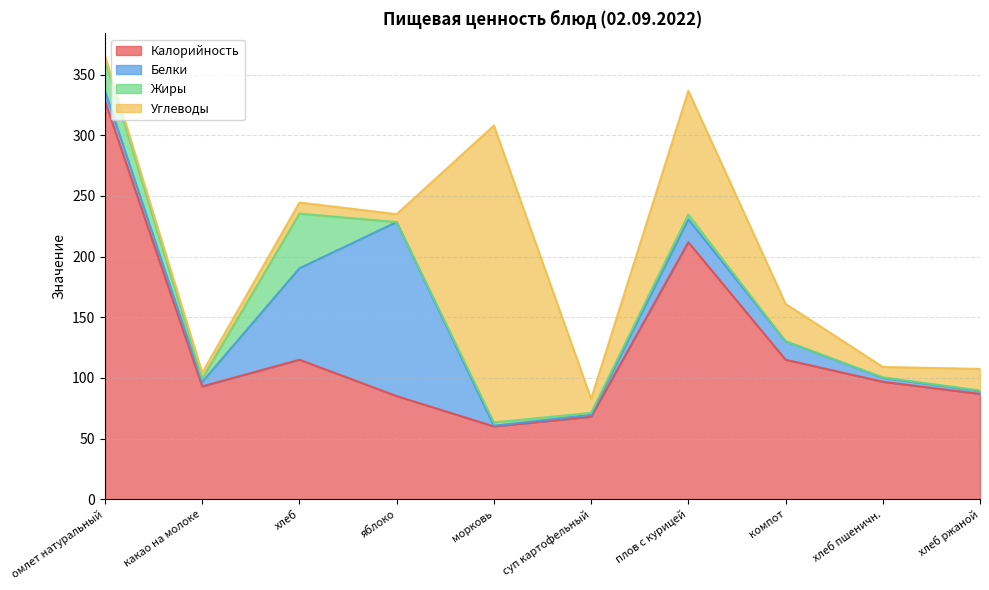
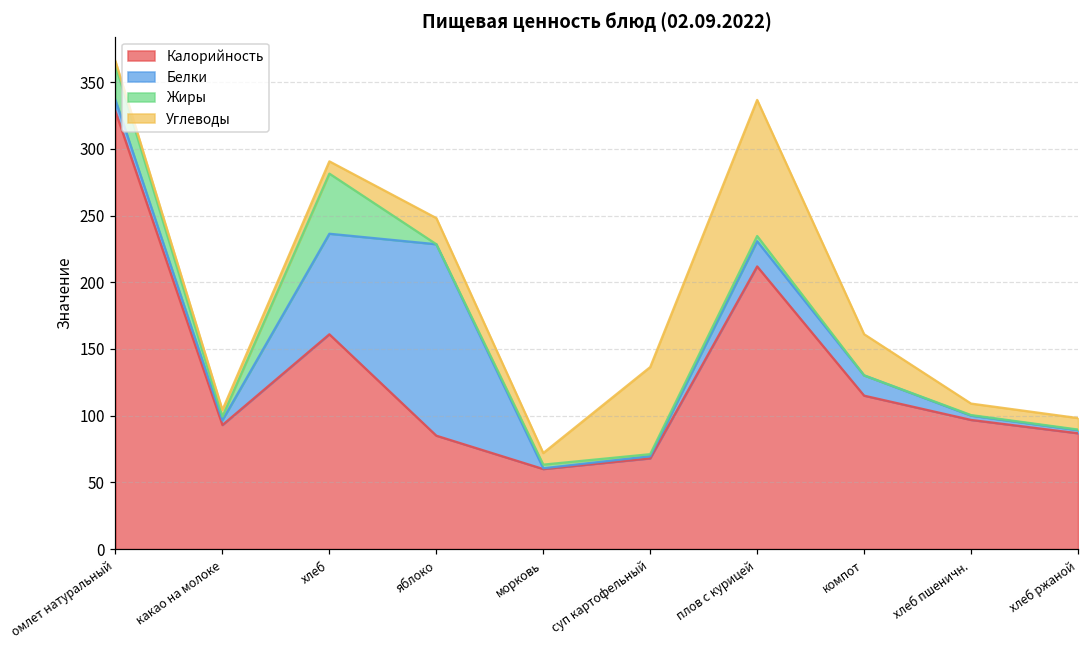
Калорийность, хлеб: 115 -> 161
Углеводы, яблоко: 7 -> 20
Углеводы, морковь: 245 -> 9
Углеводы, суп картофельный: 12 -> 65
Углеводы, хлеб ржаной: 18 -> 9
